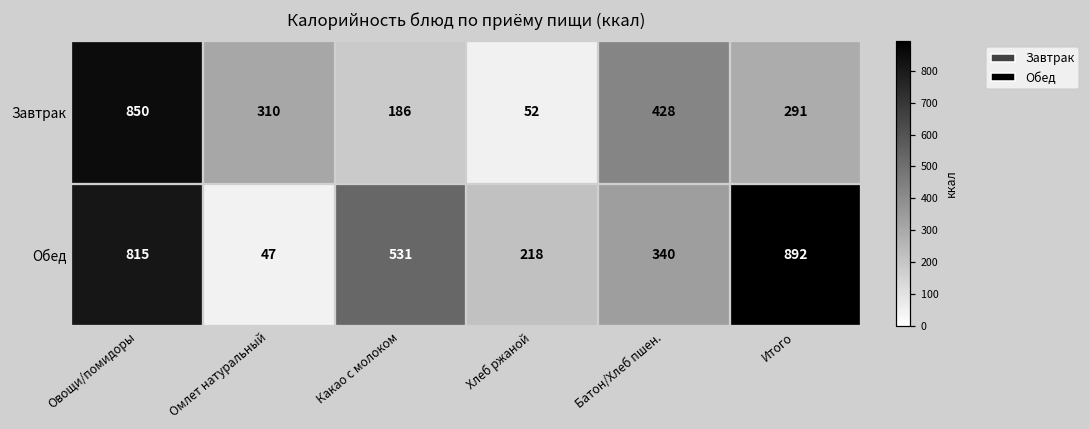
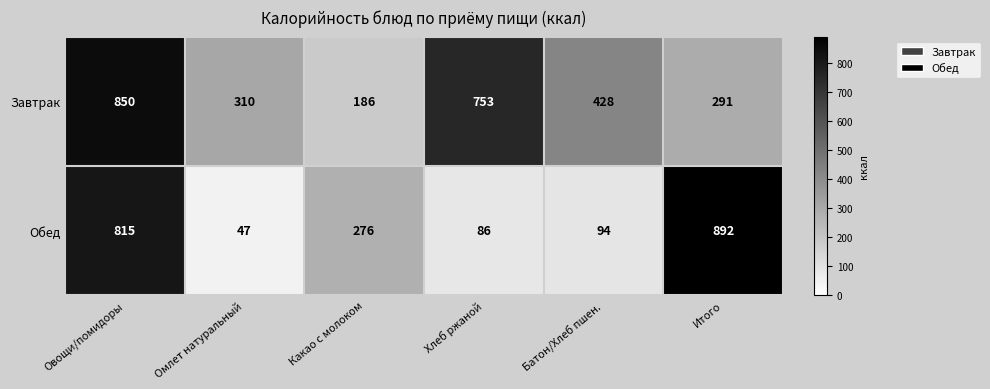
Завтрак, Хлеб ржаной: 52 -> 753
Обед, Какао с молоком: 531 -> 276
Обед, Хлеб ржаной: 218 -> 86
Обед, Батон/Хлеб пшен.: 340 -> 94
